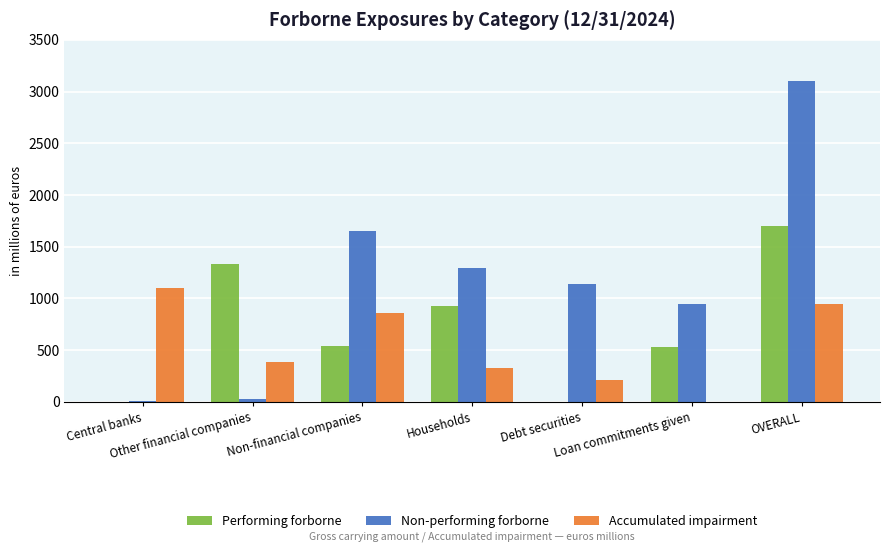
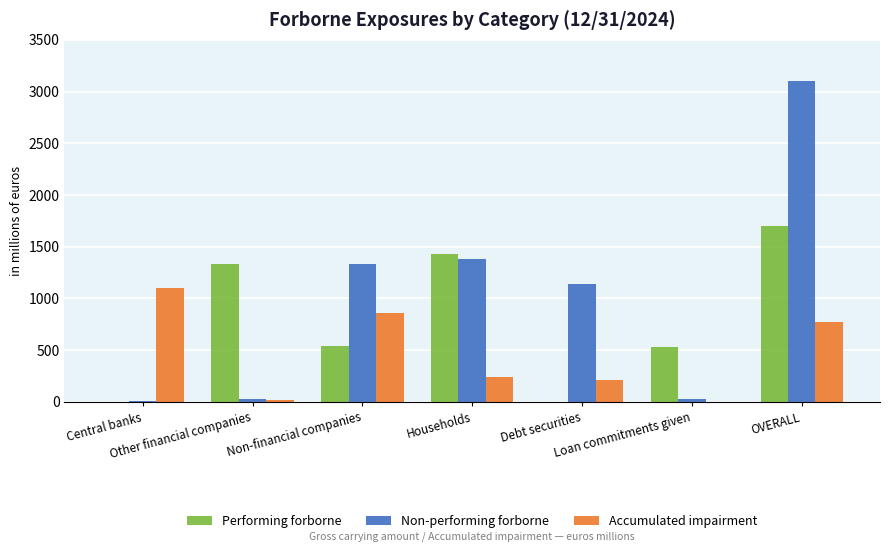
Accumulated impairment, Other financial companies: 380 -> 20
Non-performing forborne, Non-financial companies: 1650 -> 1330
Performing forborne, Households: 930 -> 1430
Non-performing forborne, Households: 1300 -> 1380
Accumulated impairment, Households: 330 -> 240
Non-performing forborne, Loan commitments given: 950 -> 30
Accumulated impairment, OVERALL: 940 -> 770
